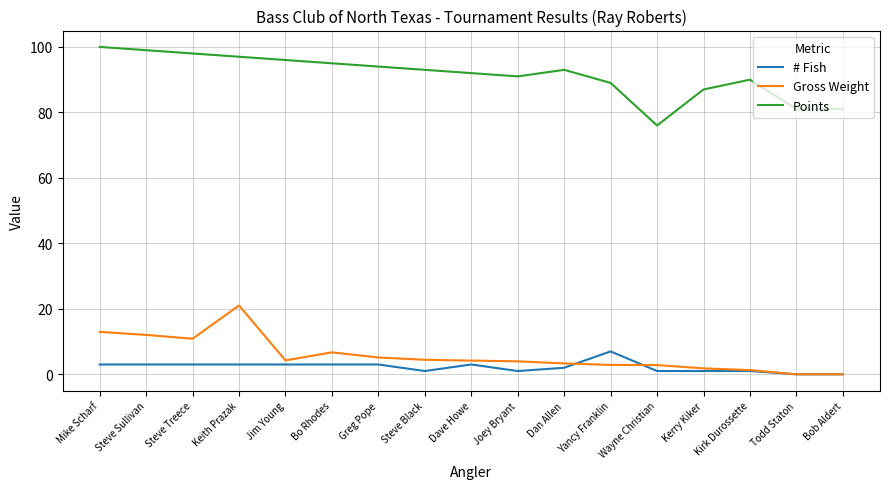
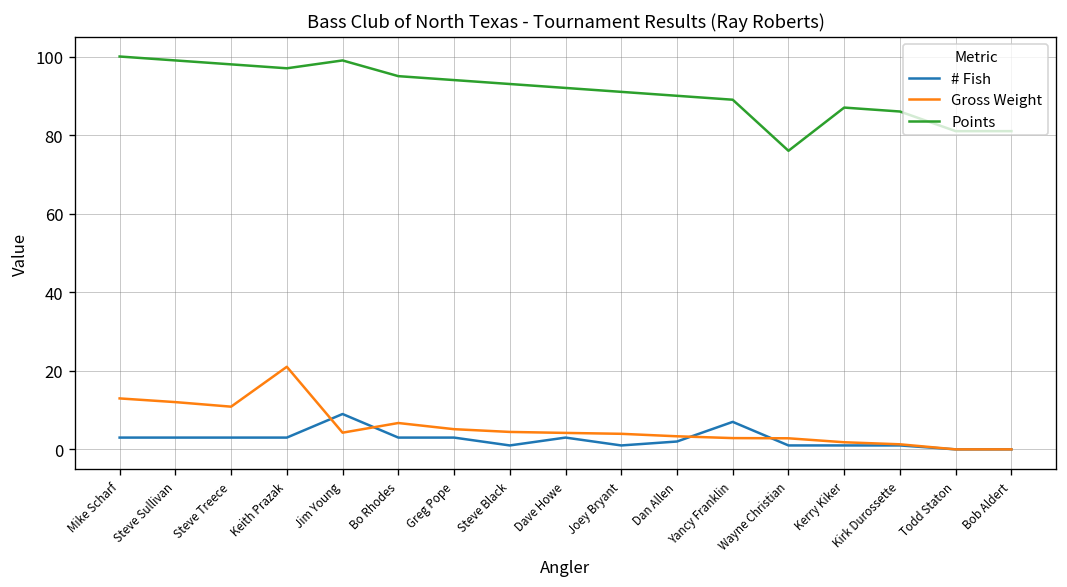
# Fish, Jim Young: 3 -> 9
Points, Jim Young: 96 -> 99
Points, Dan Allen: 93 -> 90
Points, Kirk Durossette: 90 -> 86
